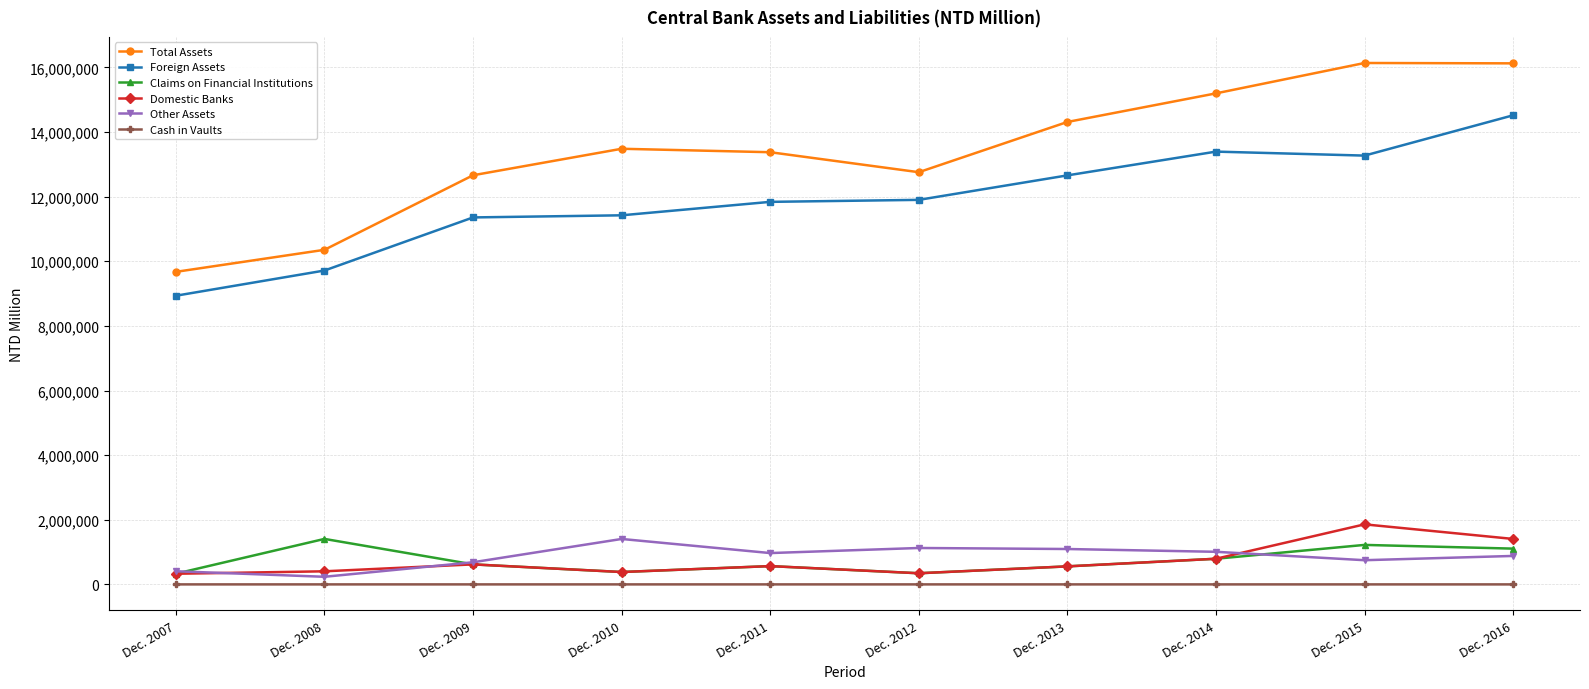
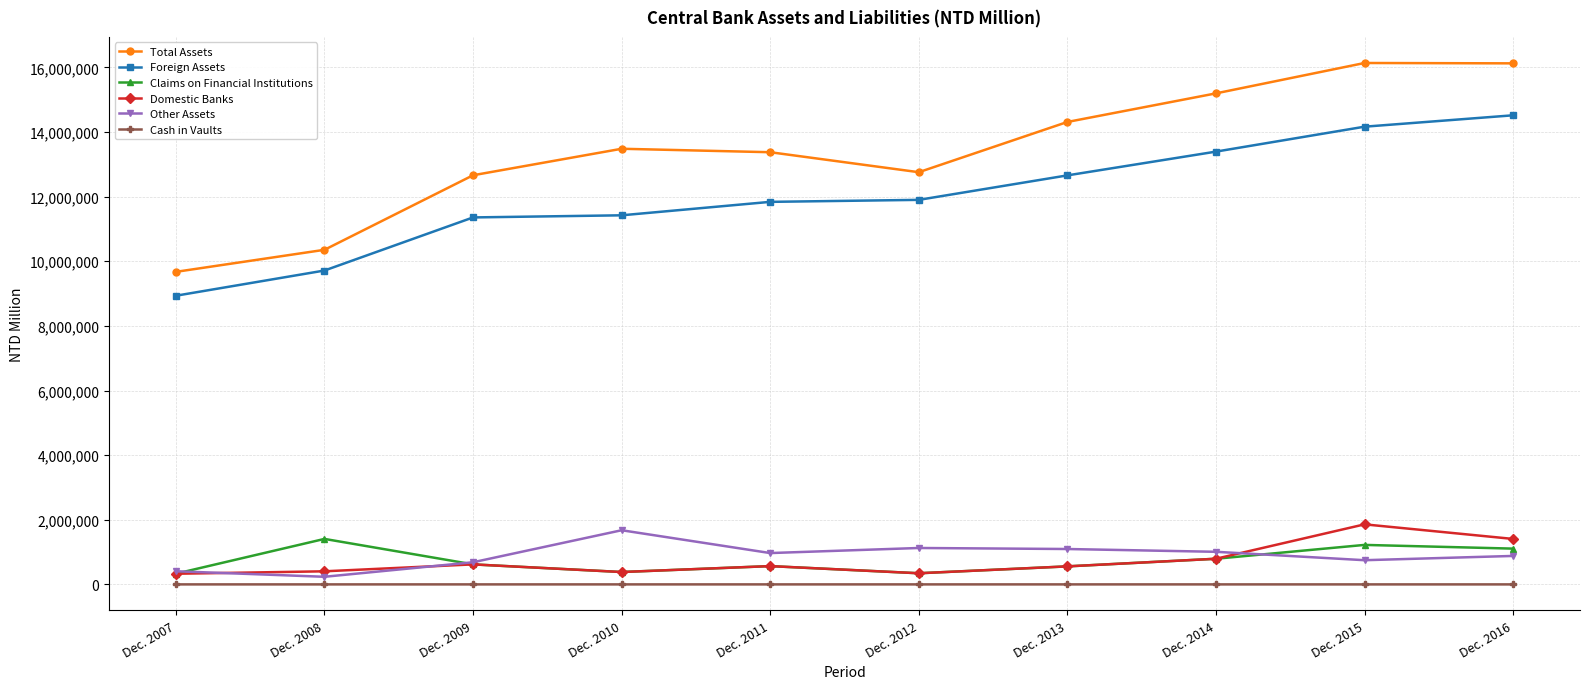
Other Assets, Dec. 2010: 1,400,000 -> 1,700,000
Foreign Assets, Dec. 2015: 13,300,000 -> 14,200,000
